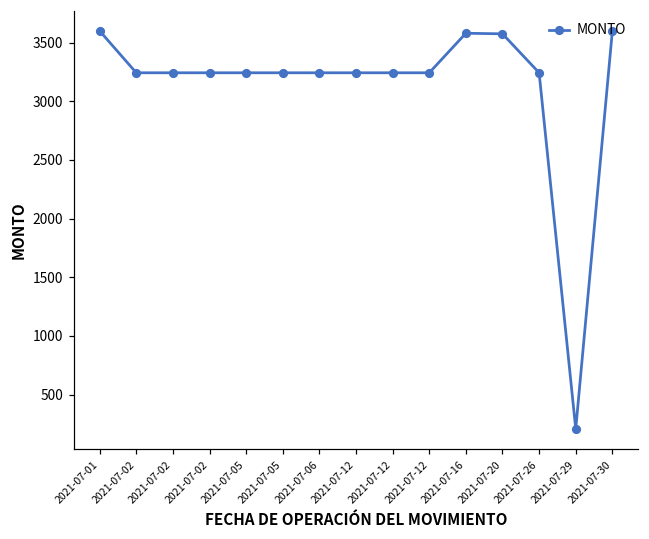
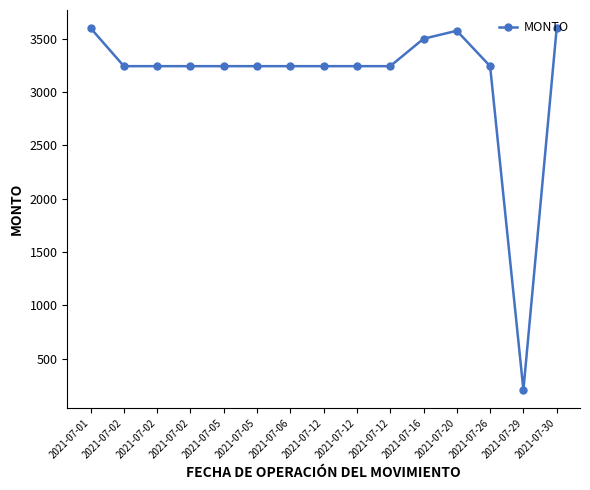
2021-07-16: 3580 -> 3500
